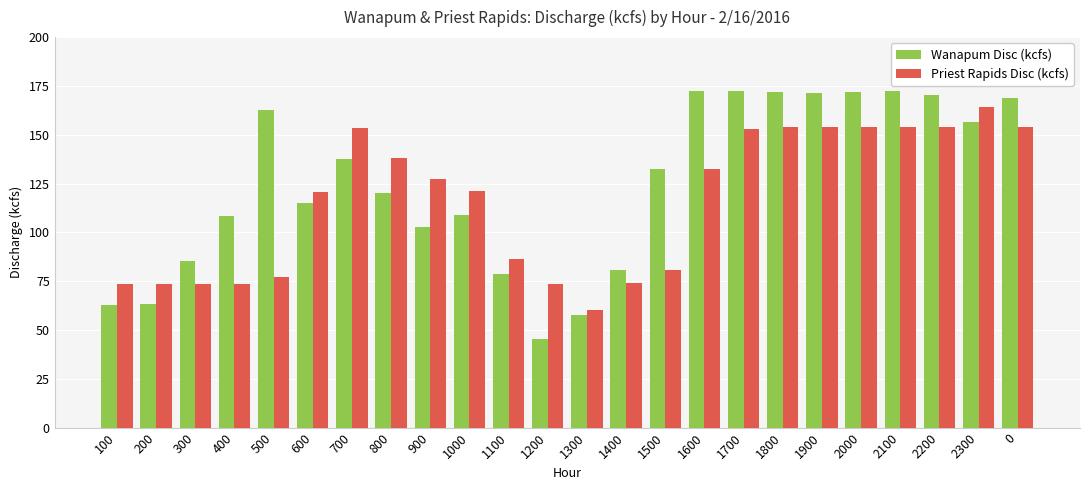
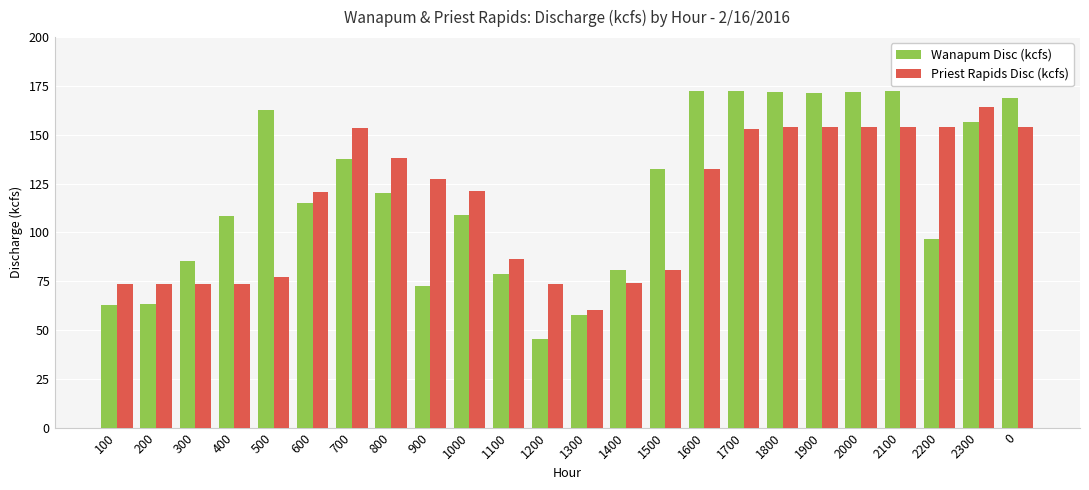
Wanapum Disc (kcfs), 900: 103 -> 72
Wanapum Disc (kcfs), 2200: 170 -> 97
